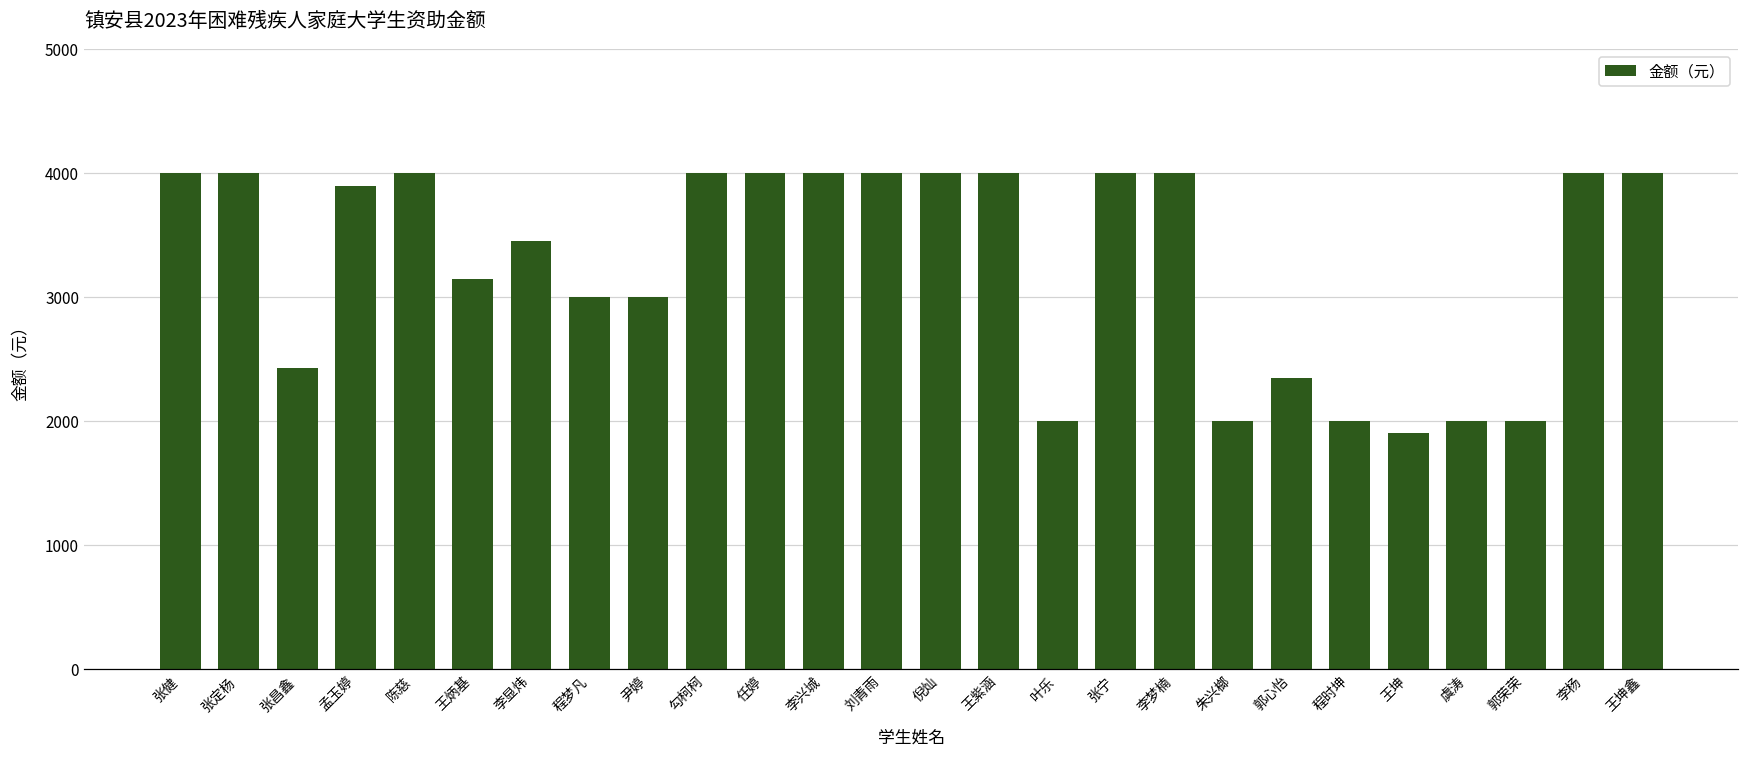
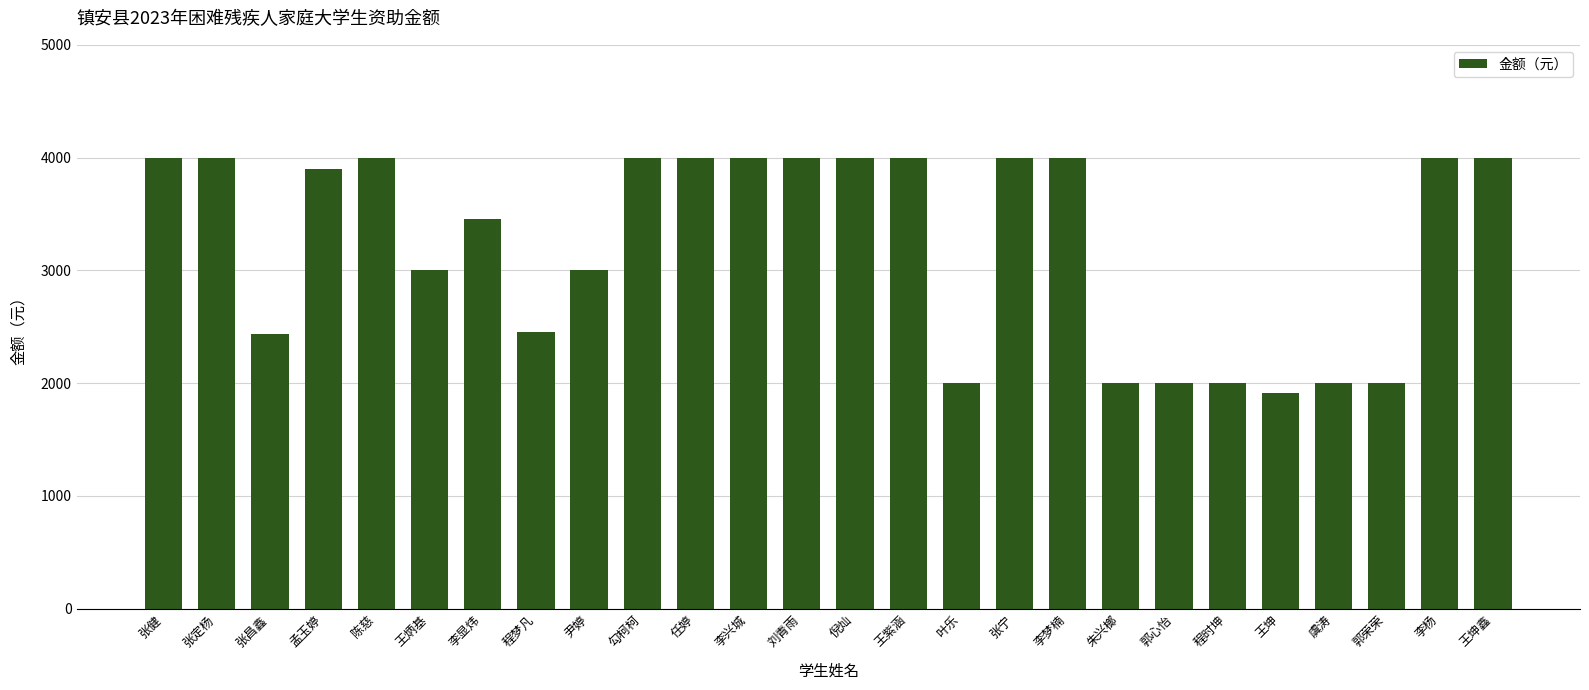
王炳基: 3150 -> 3000
程梦凡: 3000 -> 2460
郭心怡: 2350 -> 2000
